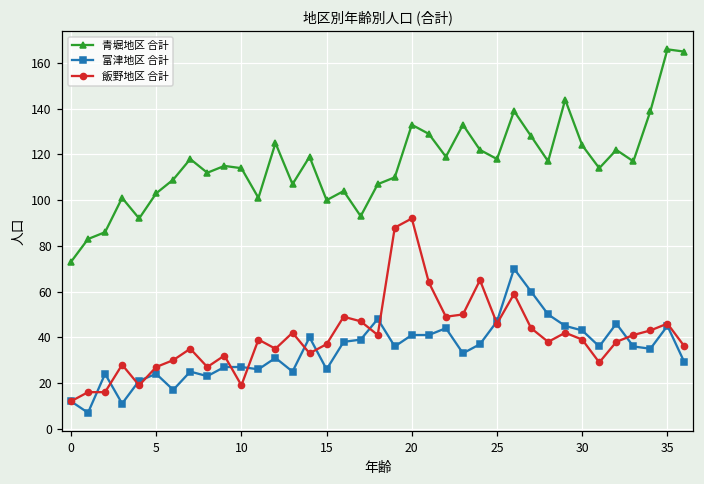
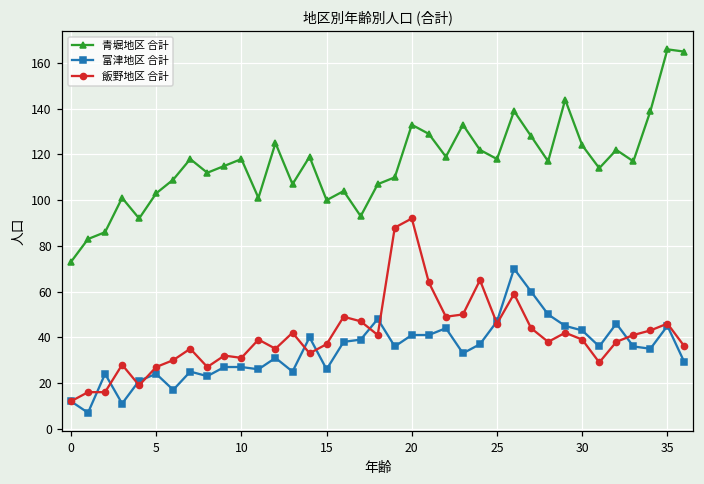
青堀地区 合計, 10: 114 -> 118
飯野地区 合計, 10: 19 -> 31
